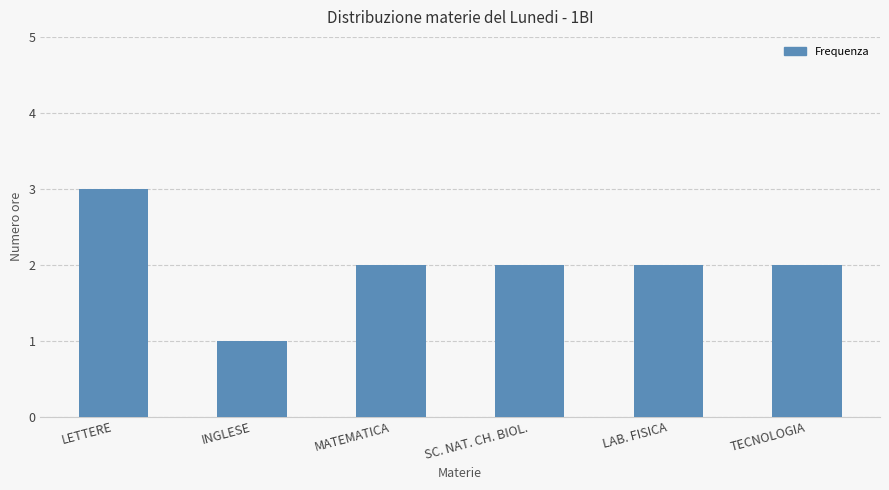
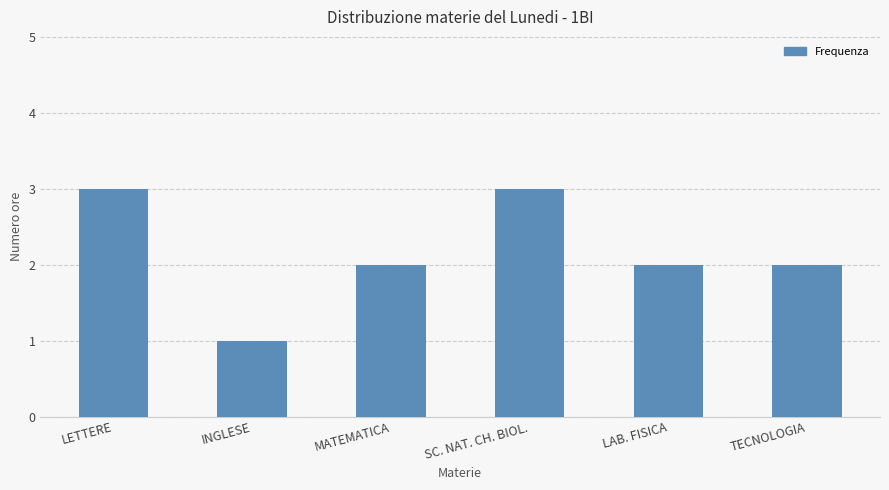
SC. NAT. CH. BIOL.: 2 -> 3
